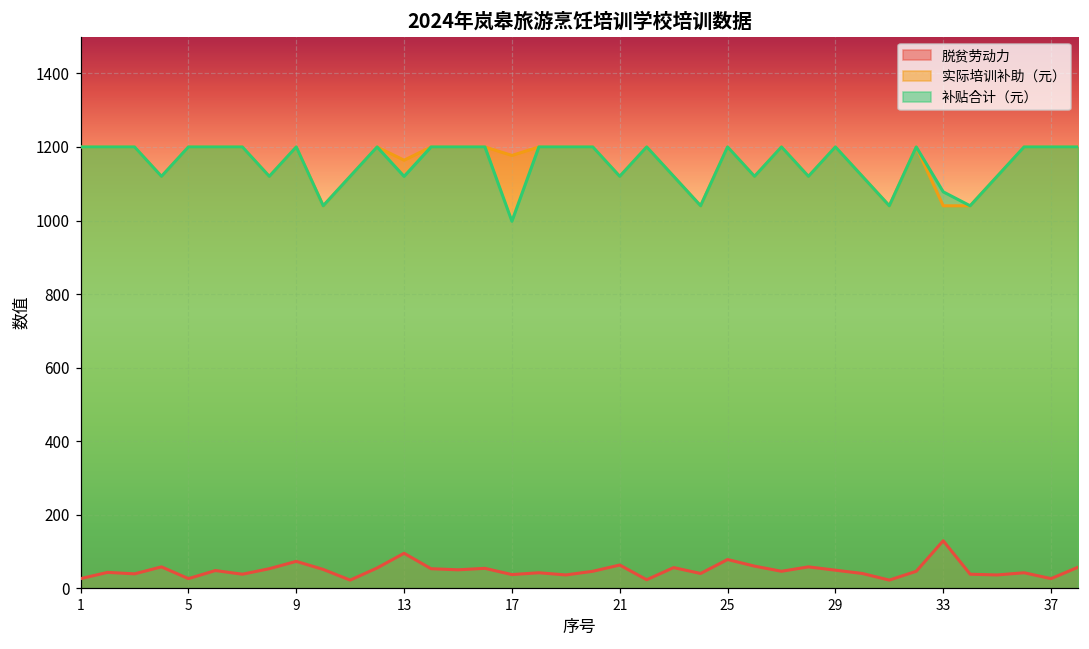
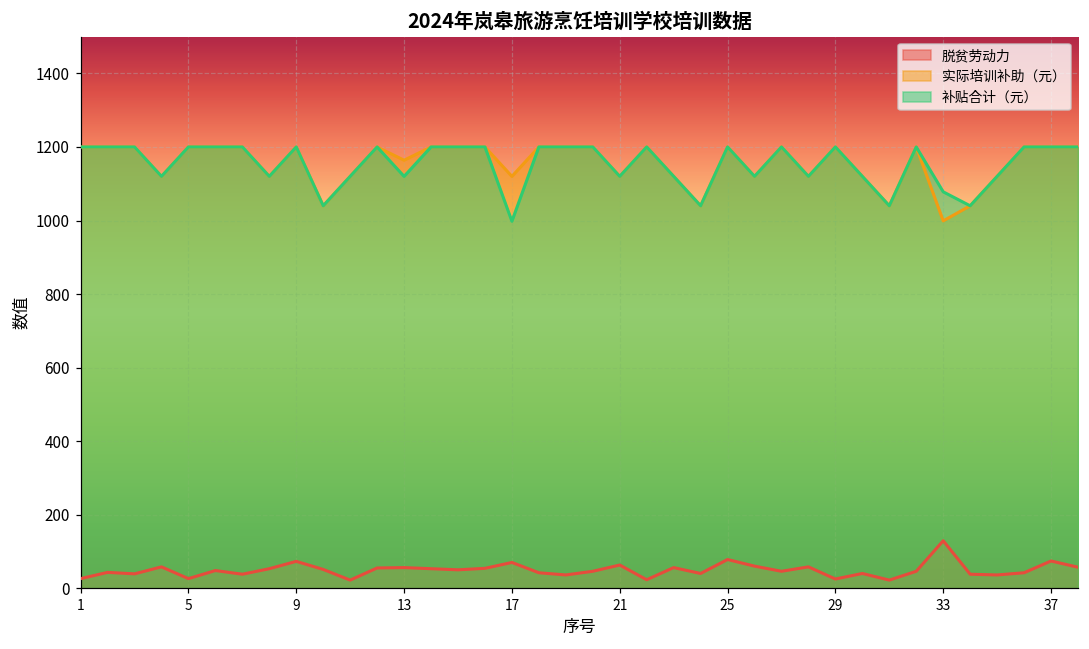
脱贫劳动力, 13: 100 -> 60
脱贫劳动力, 17: 40 -> 70
实际培训补助（元）, 17: 1180 -> 1120
脱贫劳动力, 29: 50 -> 30
实际培训补助（元）, 33: 1040 -> 1000
脱贫劳动力, 37: 30 -> 70
